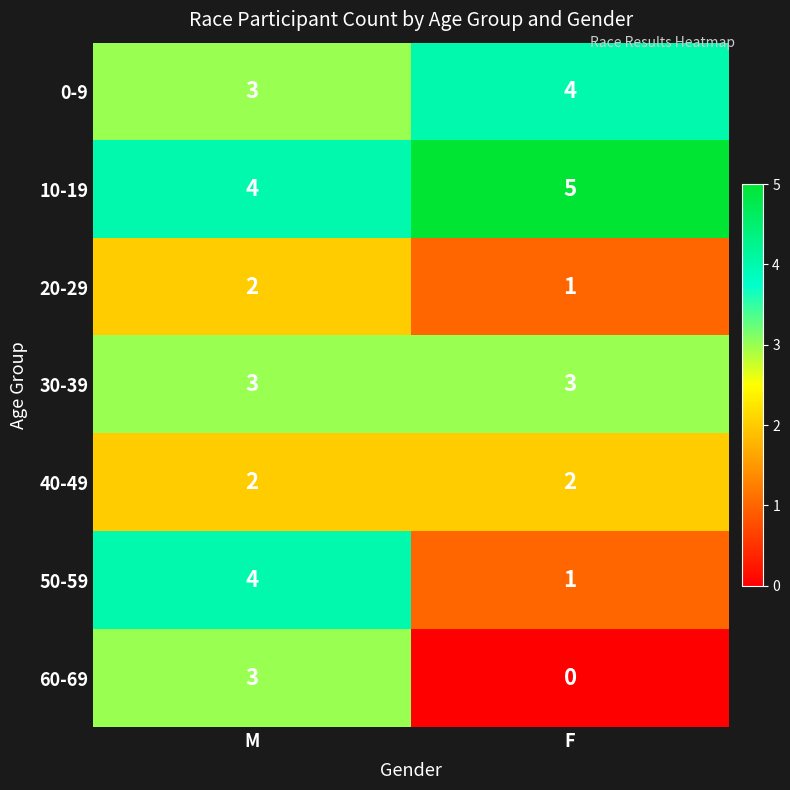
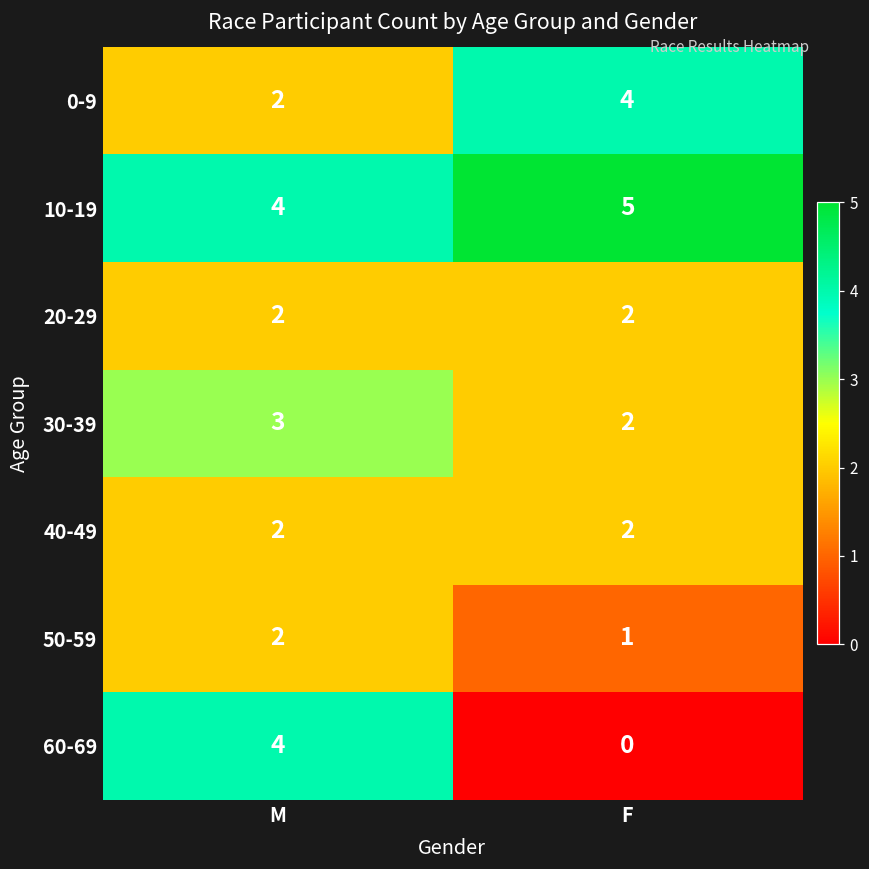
0-9, M: 3 -> 2
20-29, F: 1 -> 2
30-39, F: 3 -> 2
50-59, M: 4 -> 2
60-69, M: 3 -> 4
